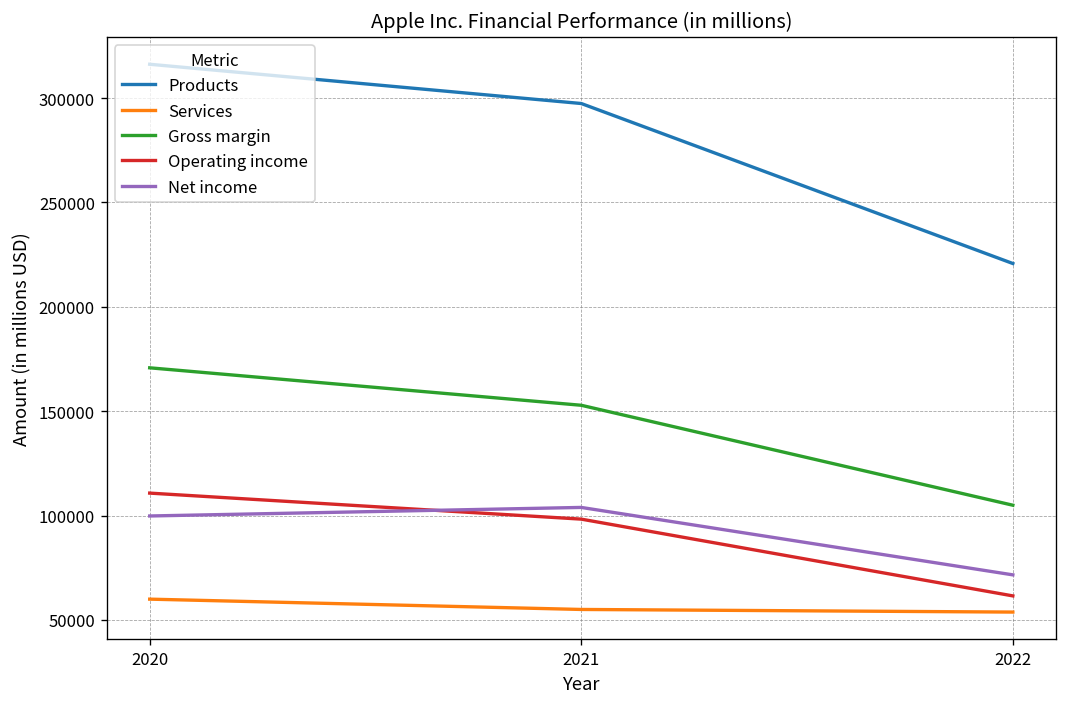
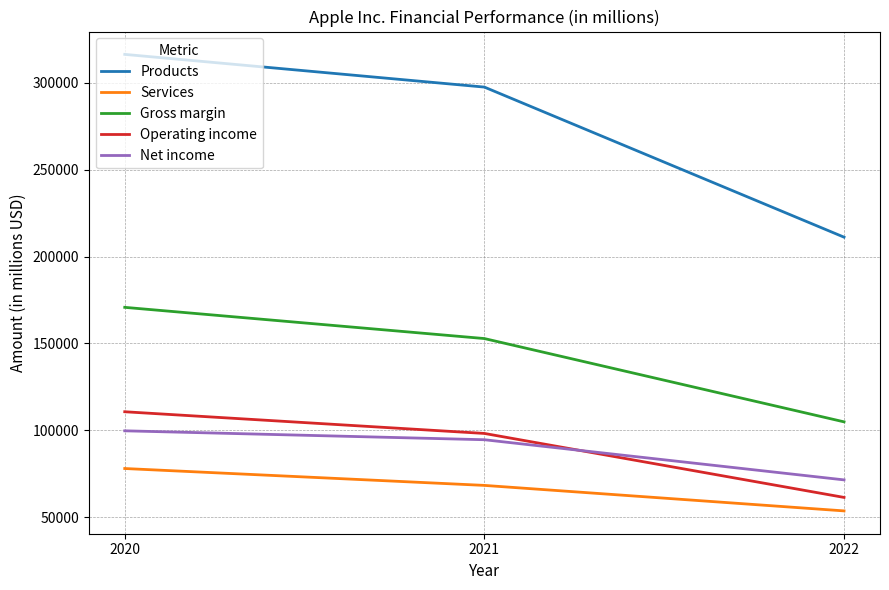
Services, 2020: 60000 -> 78000
Services, 2021: 55000 -> 68000
Net income, 2021: 104000 -> 95000
Products, 2022: 221000 -> 211000
